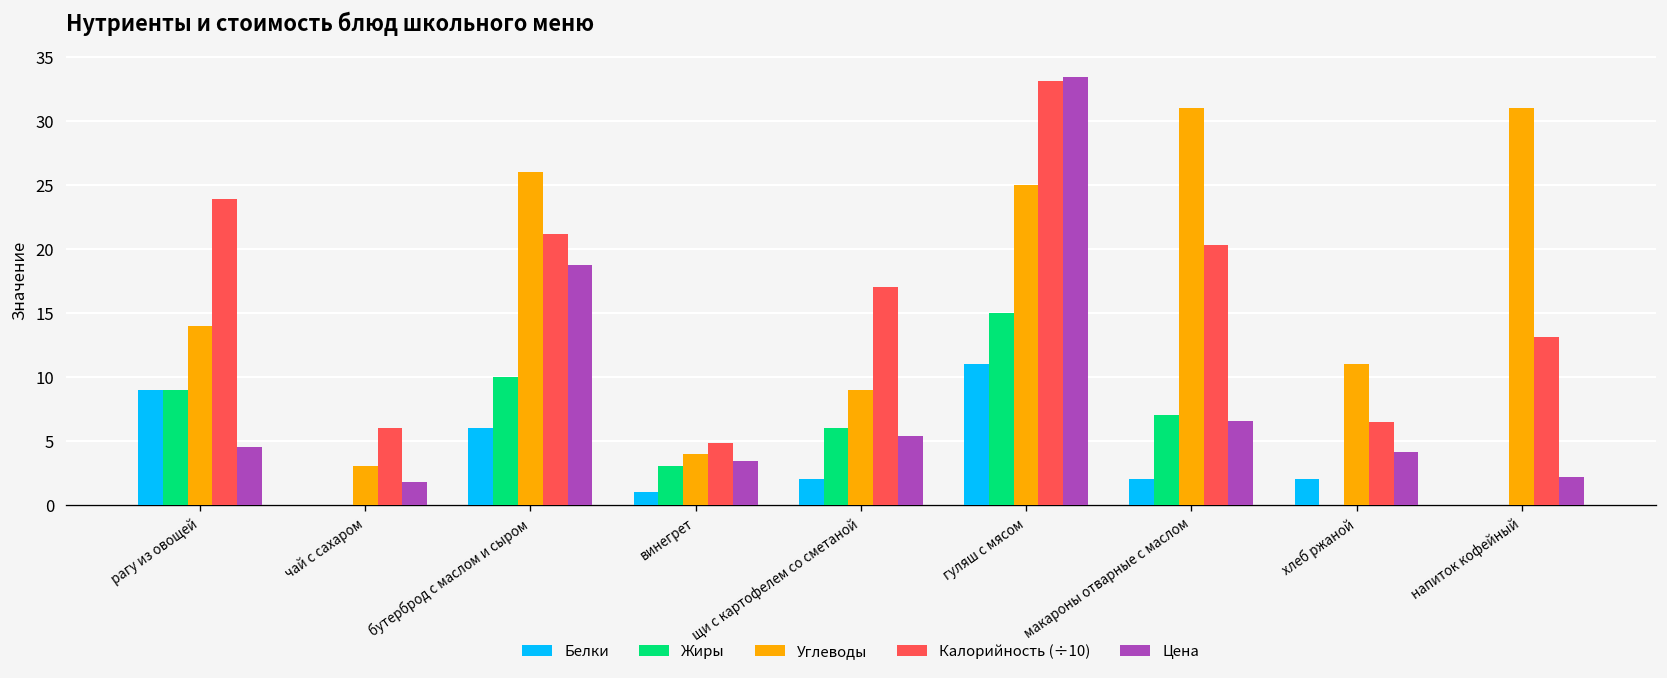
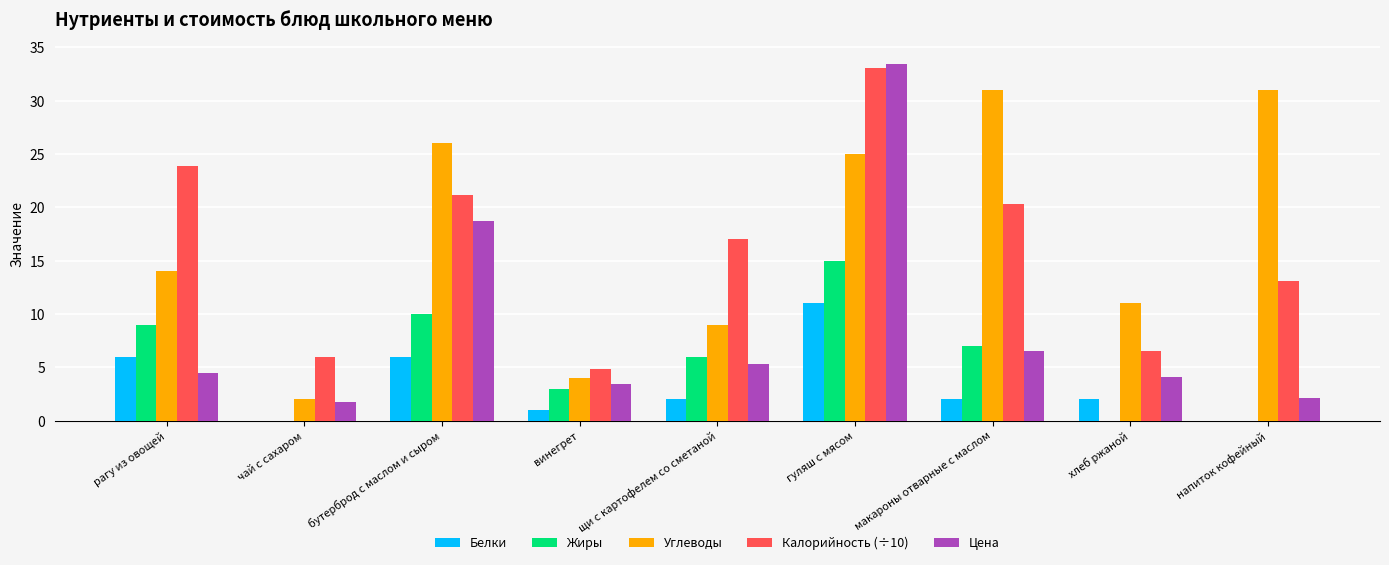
Белки, рагу из овощей: 9 -> 6
Углеводы, чай с сахаром: 3 -> 2
